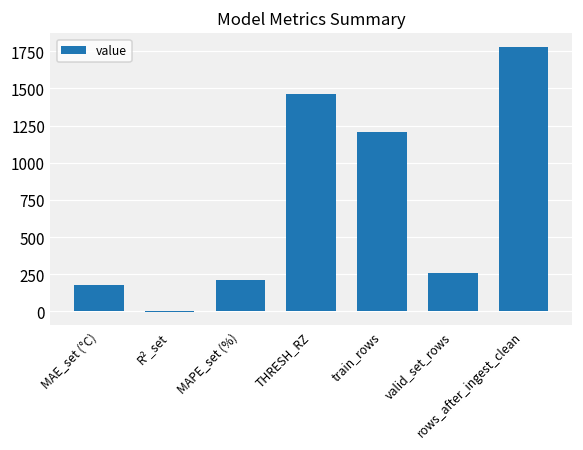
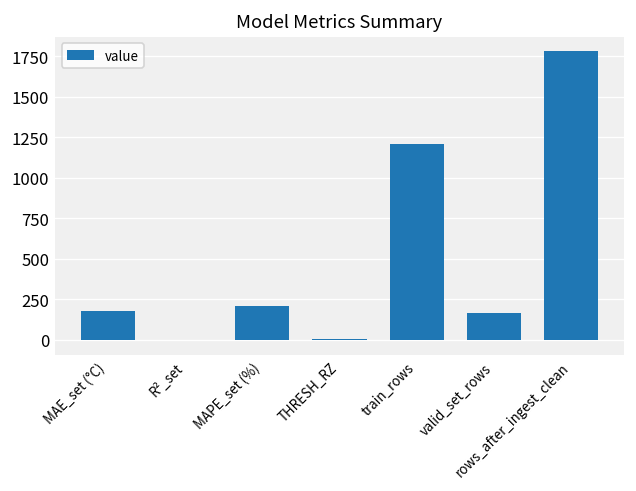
THRESH_RZ: 1460 -> 0
valid_set_rows: 260 -> 170
